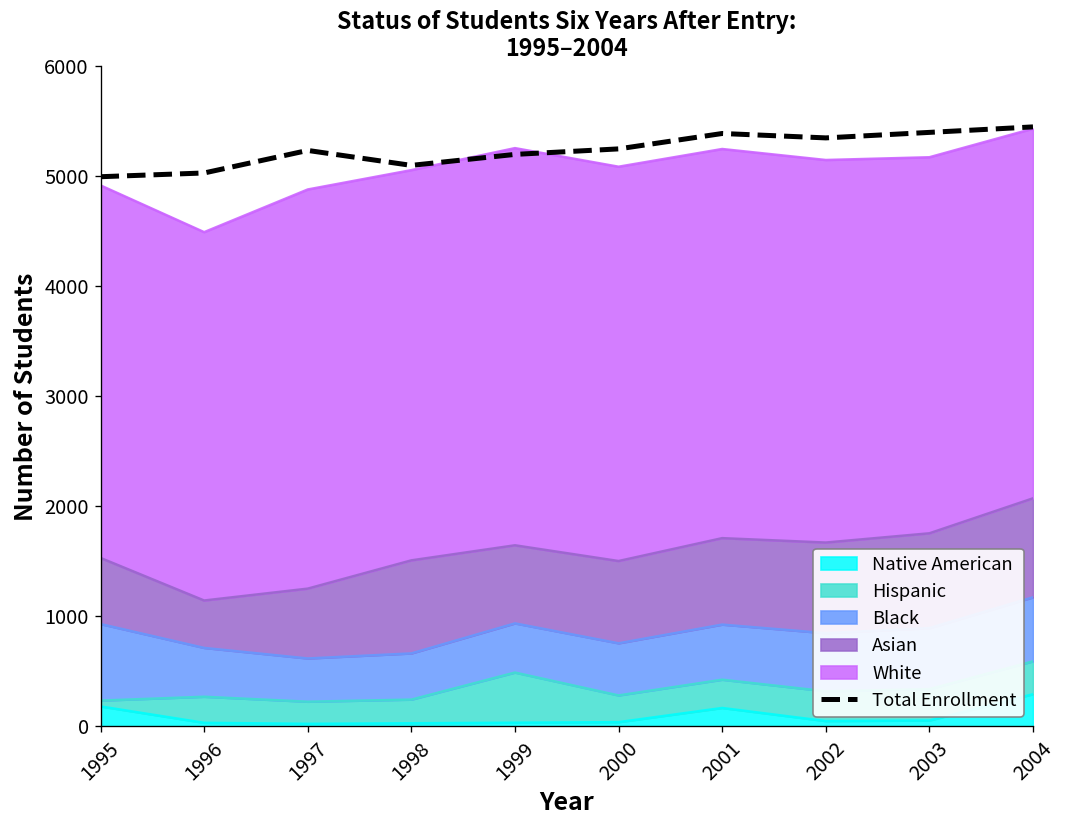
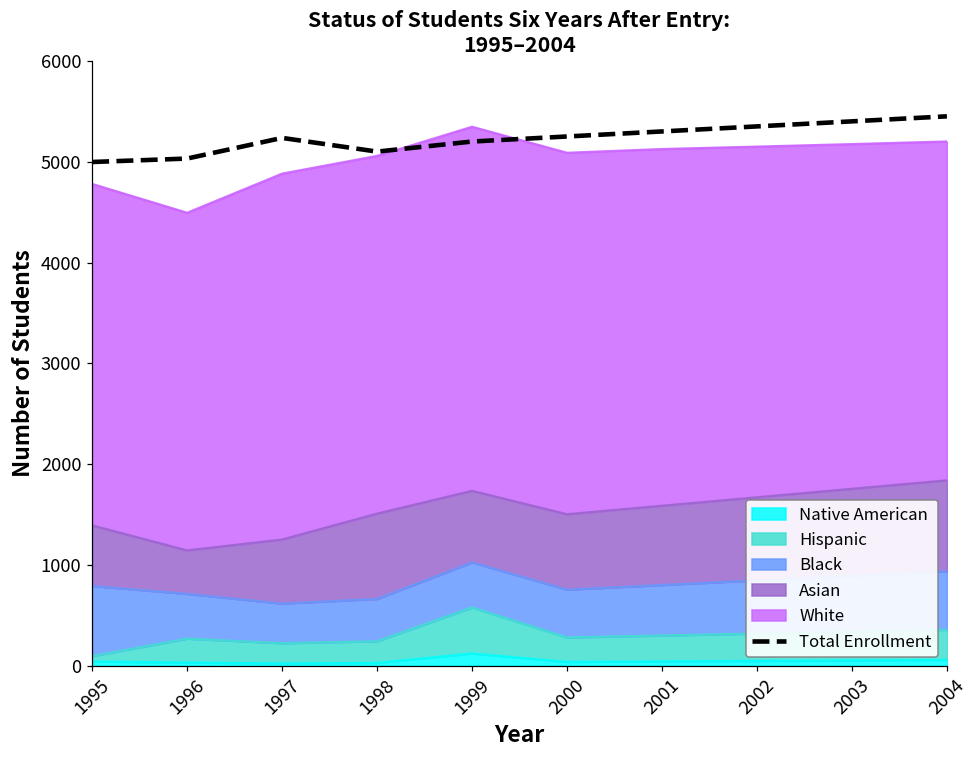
Native American, 1995: 200 -> 0
Native American, 1999: 0 -> 100
Native American, 2001: 200 -> 0
Total Enrollment, 2001: 5400 -> 5300
Native American, 2004: 300 -> 100
